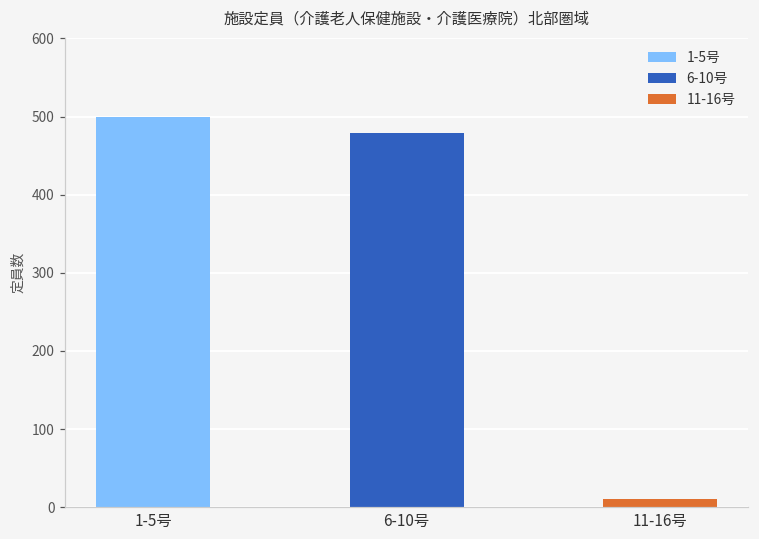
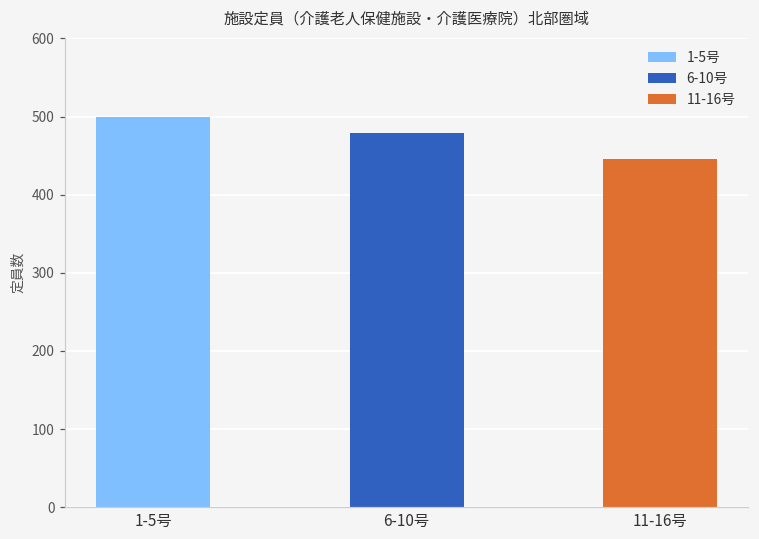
11-16号: 10 -> 450
